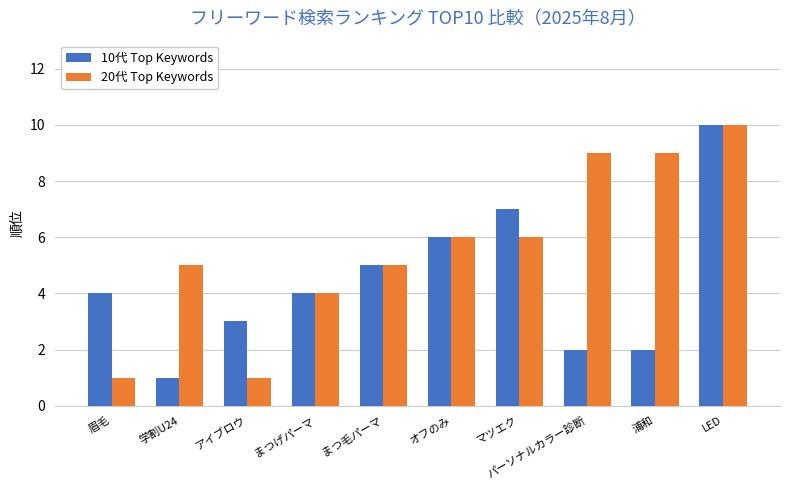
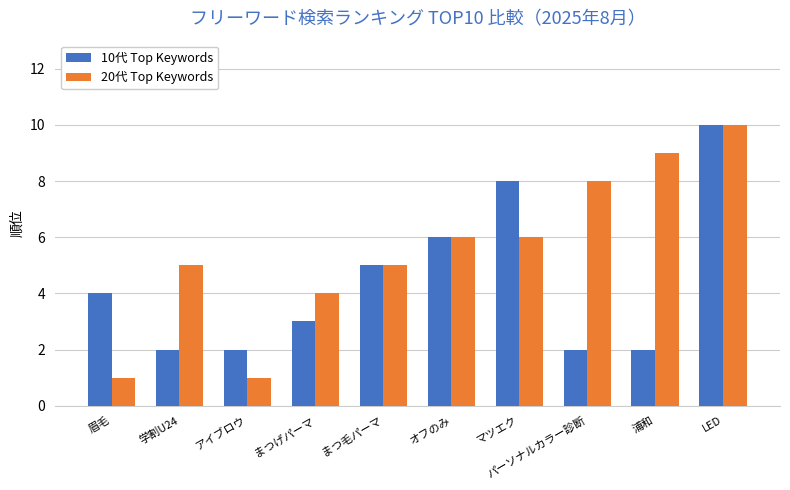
10代 Top Keywords, 学割U24: 1 -> 2
10代 Top Keywords, アイブロウ: 3 -> 2
10代 Top Keywords, まつげパーマ: 4 -> 3
10代 Top Keywords, マツエク: 7 -> 8
20代 Top Keywords, パーソナルカラー診断: 9 -> 8
